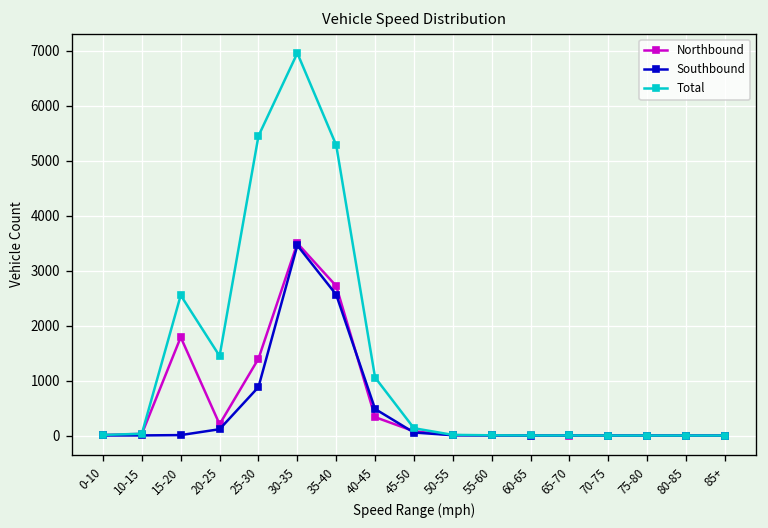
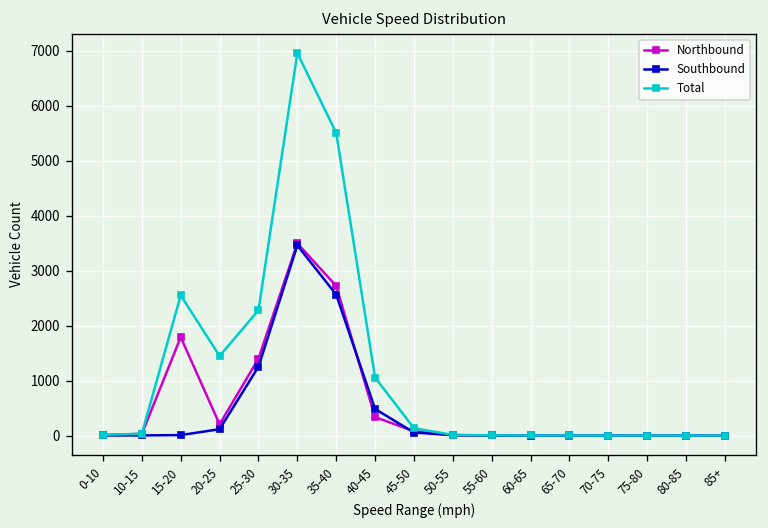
Southbound, 25-30: 900 -> 1300
Total, 25-30: 5500 -> 2300
Total, 35-40: 5300 -> 5500
